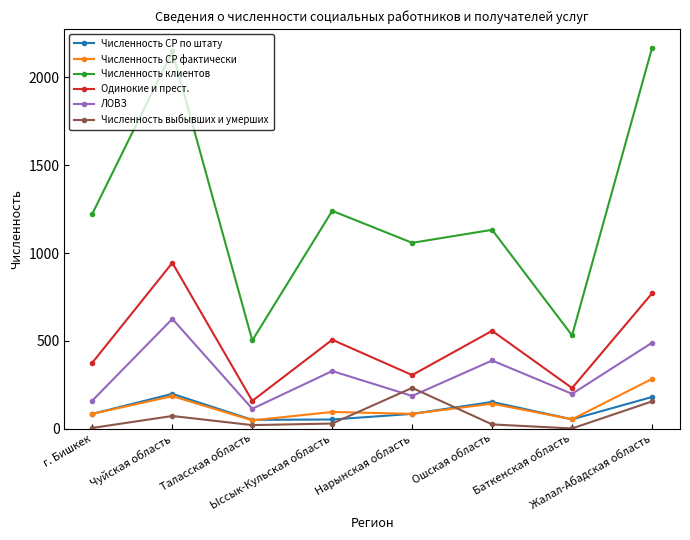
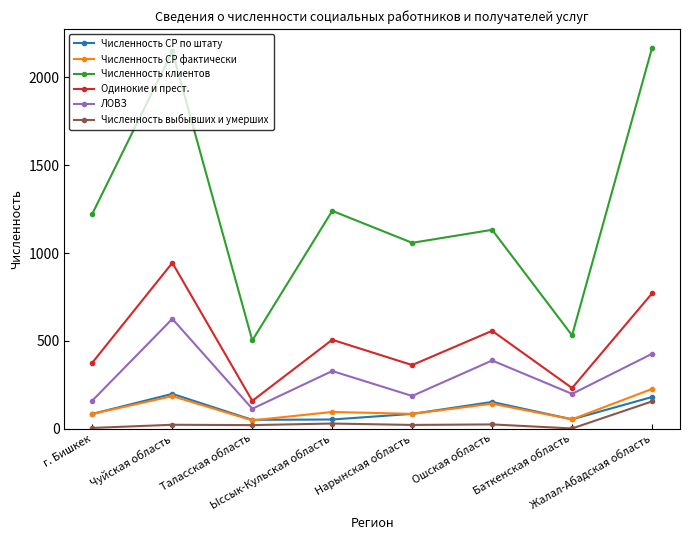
Численность выбывших и умерших, Чуйская область: 70 -> 20
Одинокие и прест., Нарынская область: 310 -> 360
Численность выбывших и умерших, Нарынская область: 230 -> 20
Численность СР фактически, Жалал-Абадская область: 280 -> 230
ЛОВЗ, Жалал-Абадская область: 490 -> 430
